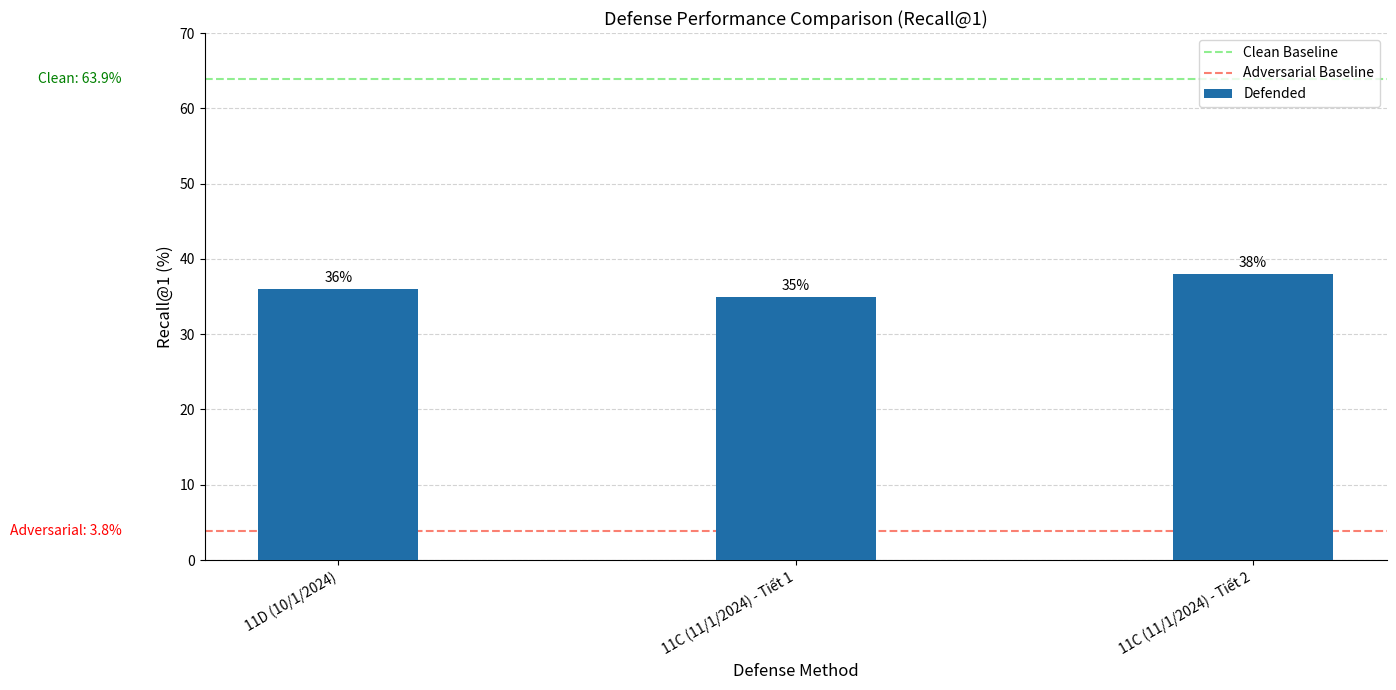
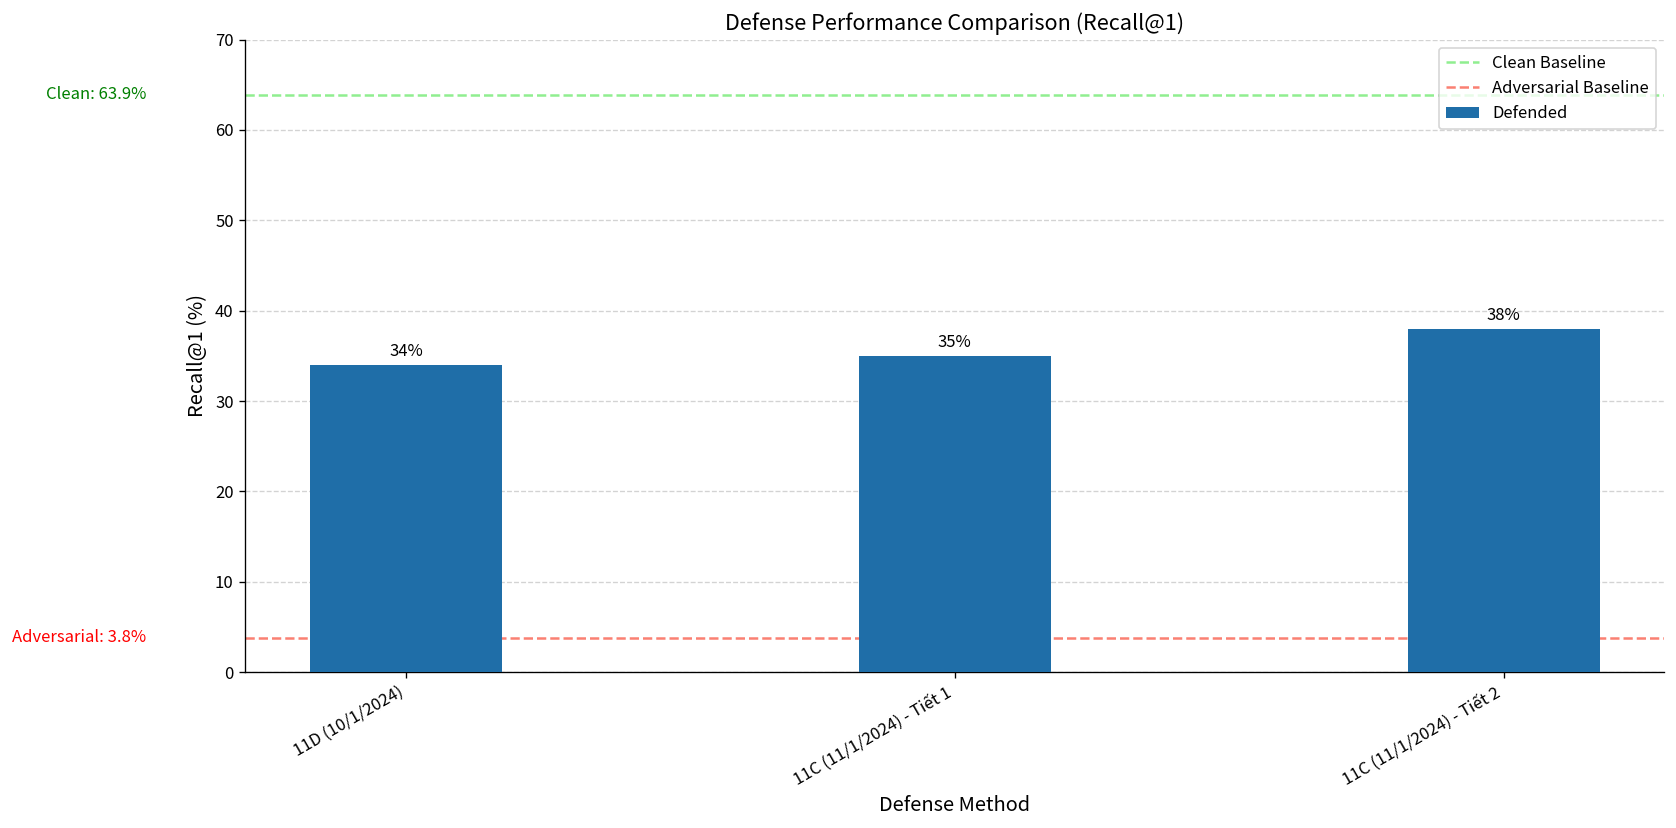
11D (10/1/2024): 36% -> 34%
